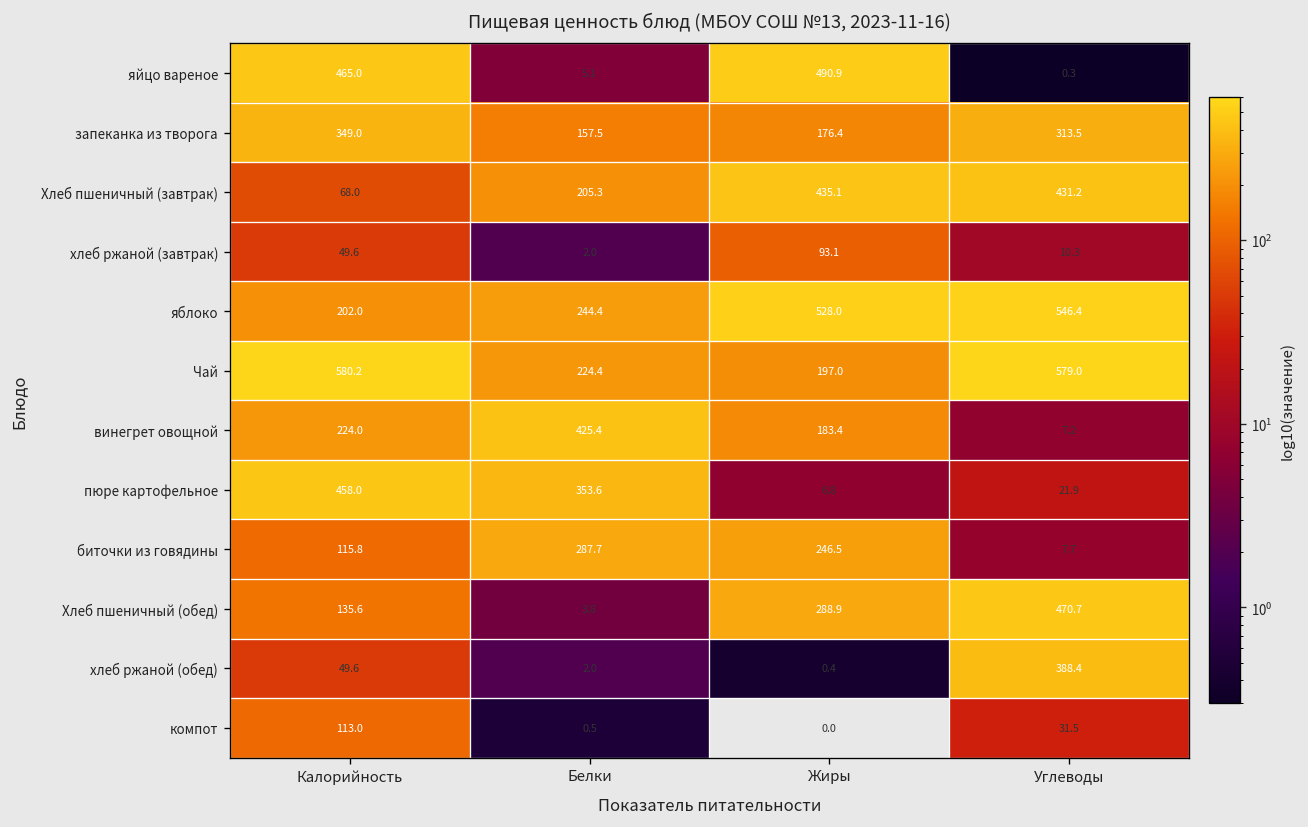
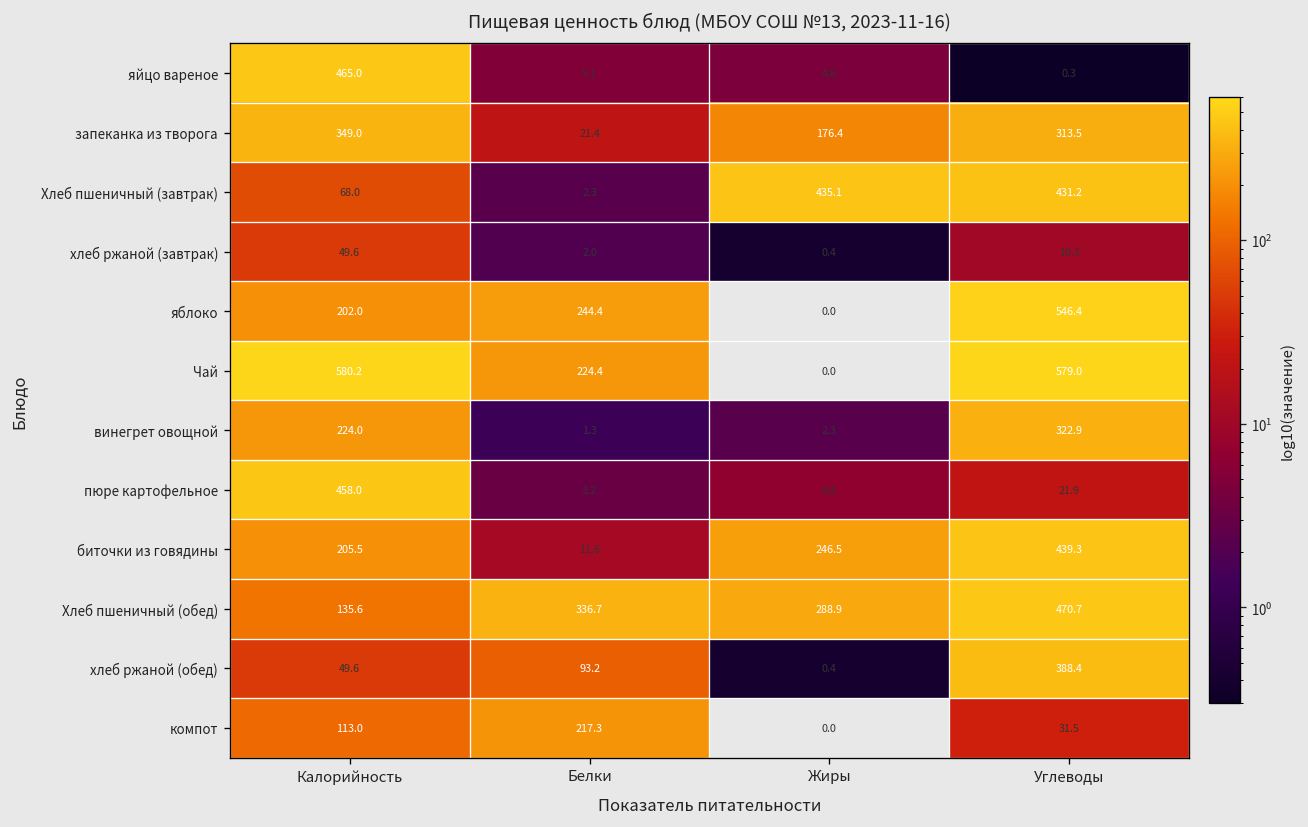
яйцо вареное, Жиры: 490.9 -> 4.6
запеканка из творога, Белки: 157.5 -> 21.4
Хлеб пшеничный (завтрак), Белки: 205.3 -> 2.3
хлеб ржаной (завтрак), Жиры: 93.1 -> 0.4
яблоко, Жиры: 528.0 -> 0.0
Чай, Жиры: 197.0 -> 0.0
винегрет овощной, Белки: 425.4 -> 1.3
винегрет овощной, Жиры: 183.4 -> 2.3
винегрет овощной, Углеводы: 7.2 -> 322.9
пюре картофельное, Белки: 353.6 -> 3.2
биточки из говядины, Калорийность: 115.8 -> 205.5
биточки из говядины, Белки: 287.7 -> 11.6
биточки из говядины, Углеводы: 7.7 -> 439.3
Хлеб пшеничный (обед), Белки: 3.8 -> 336.7
хлеб ржаной (обед), Белки: 2.0 -> 93.2
компот, Белки: 0.5 -> 217.3
